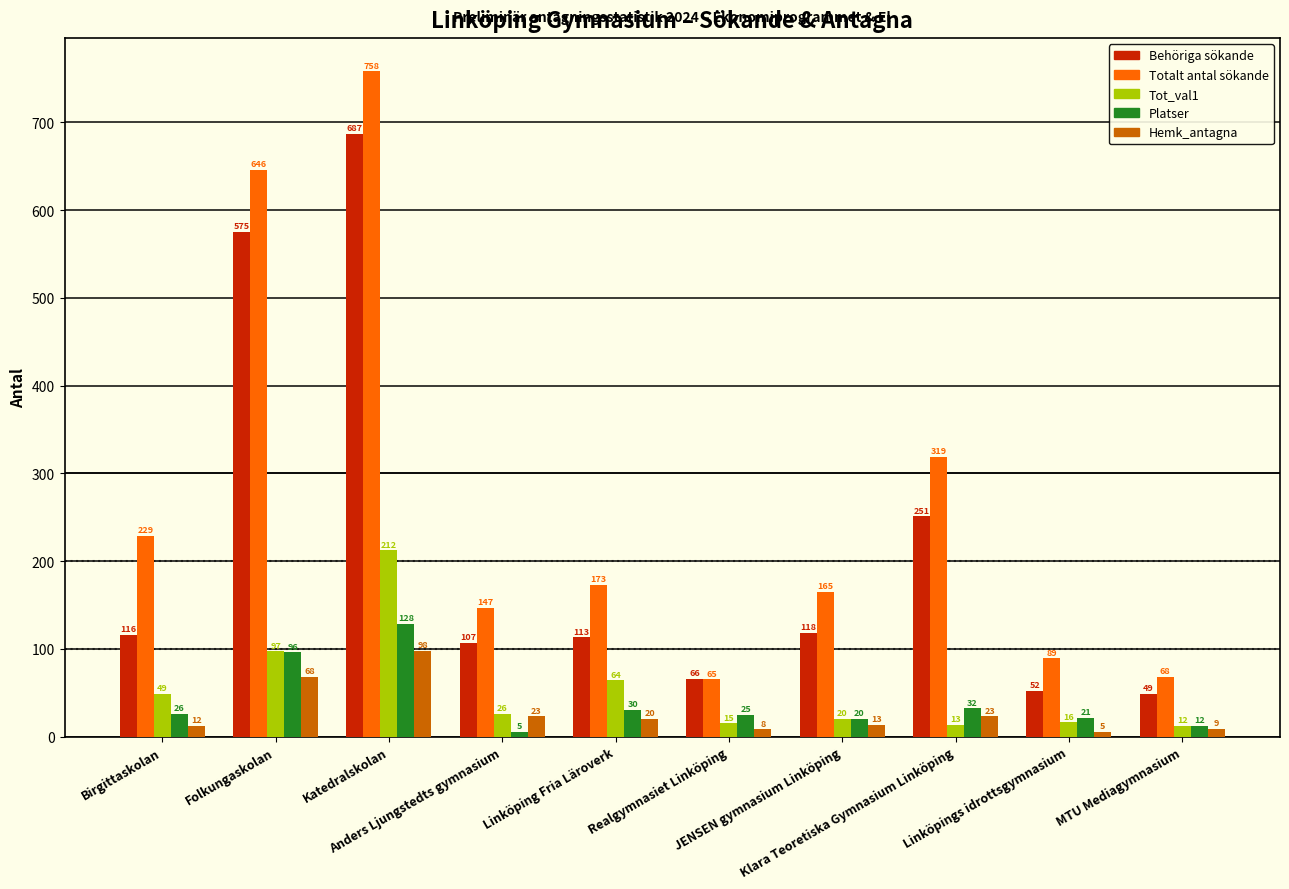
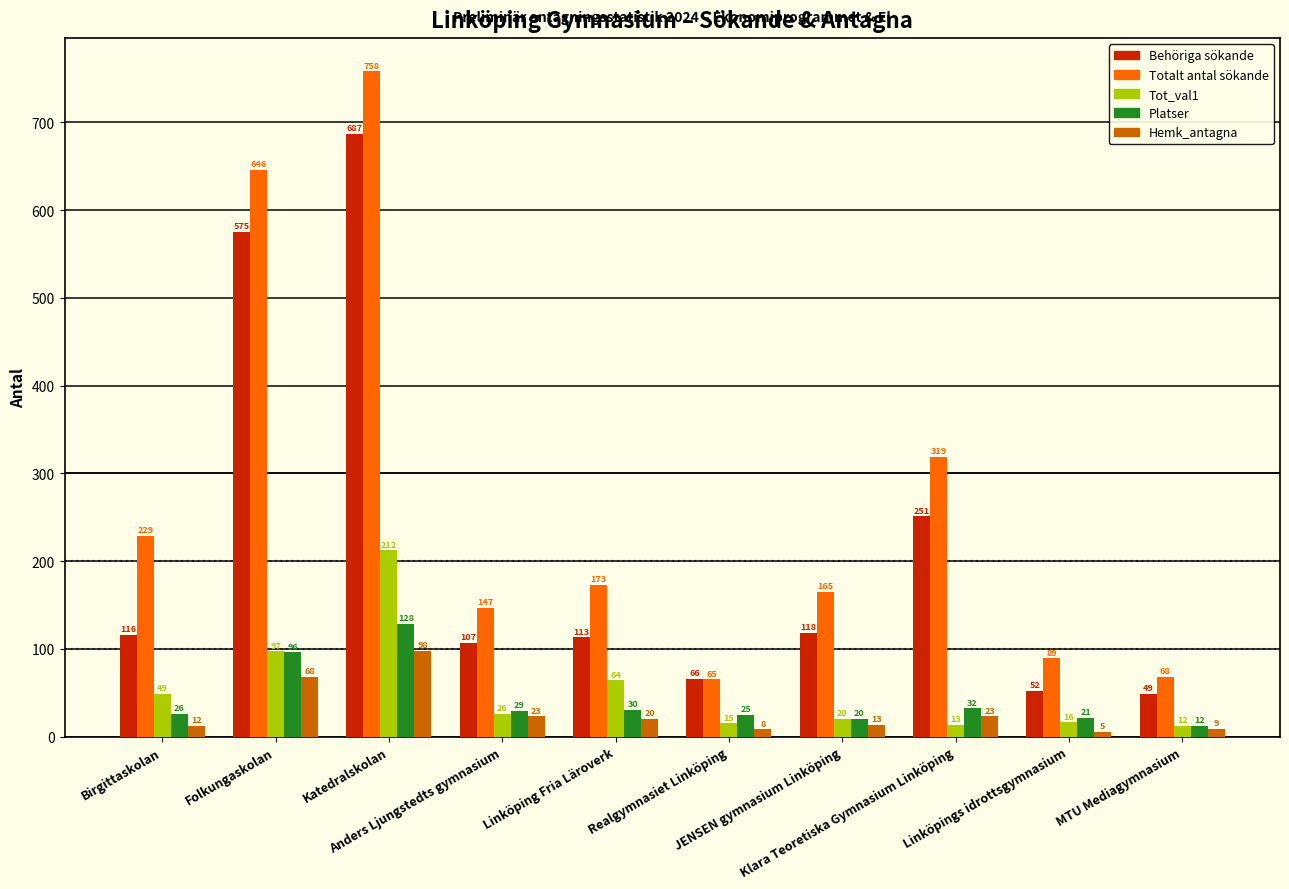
Platser, Anders Ljungstedts gymnasium: 5 -> 29
